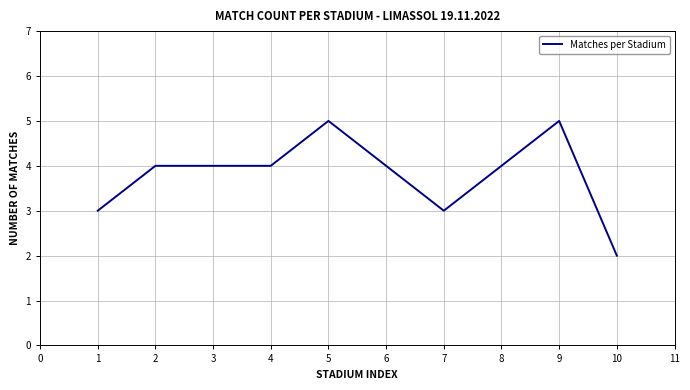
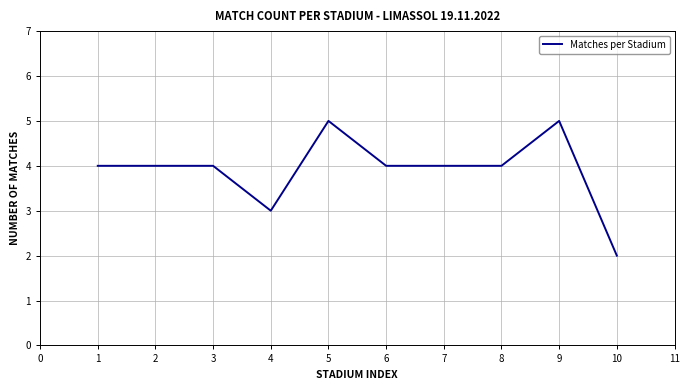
1: 3 -> 4
4: 4 -> 3
7: 3 -> 4
